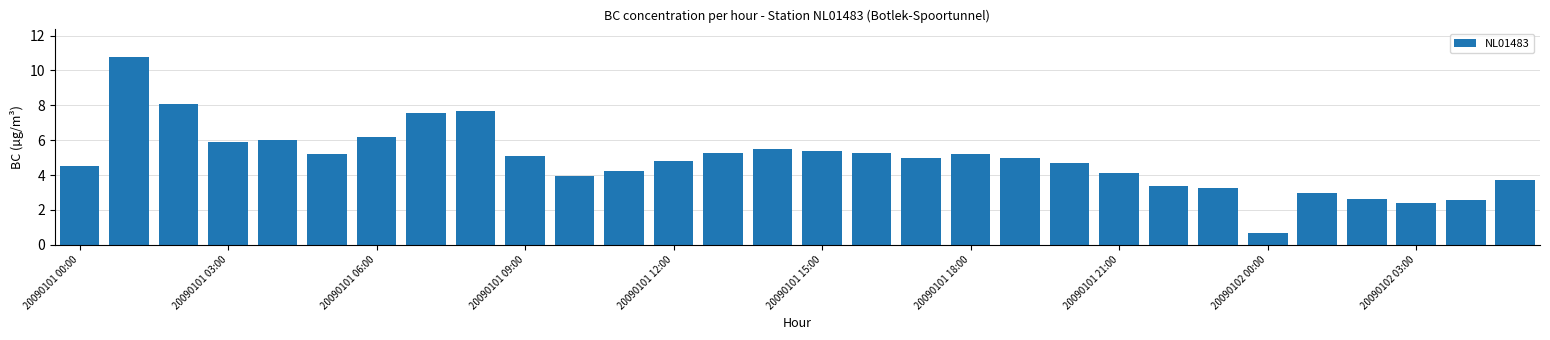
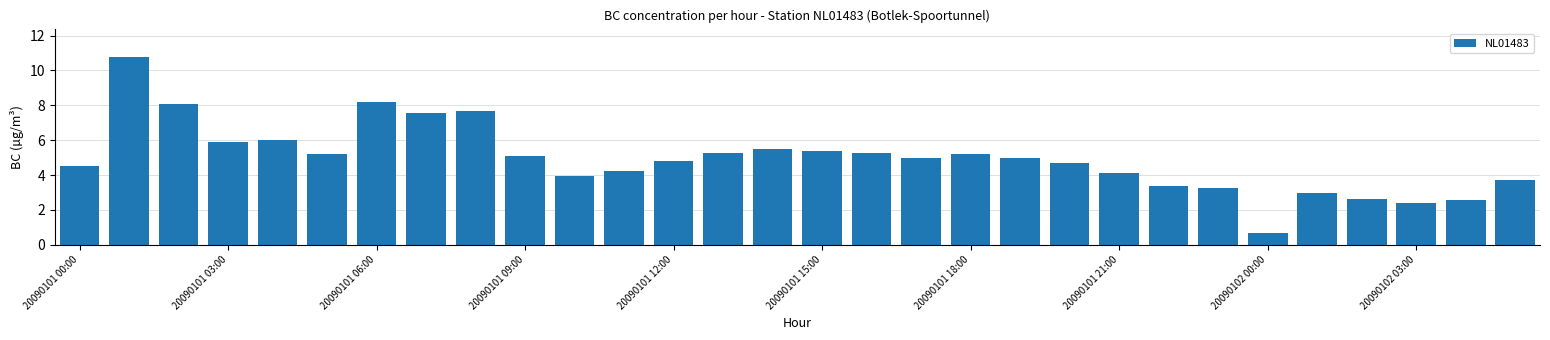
20090101 06:00: 6.2 -> 8.2
